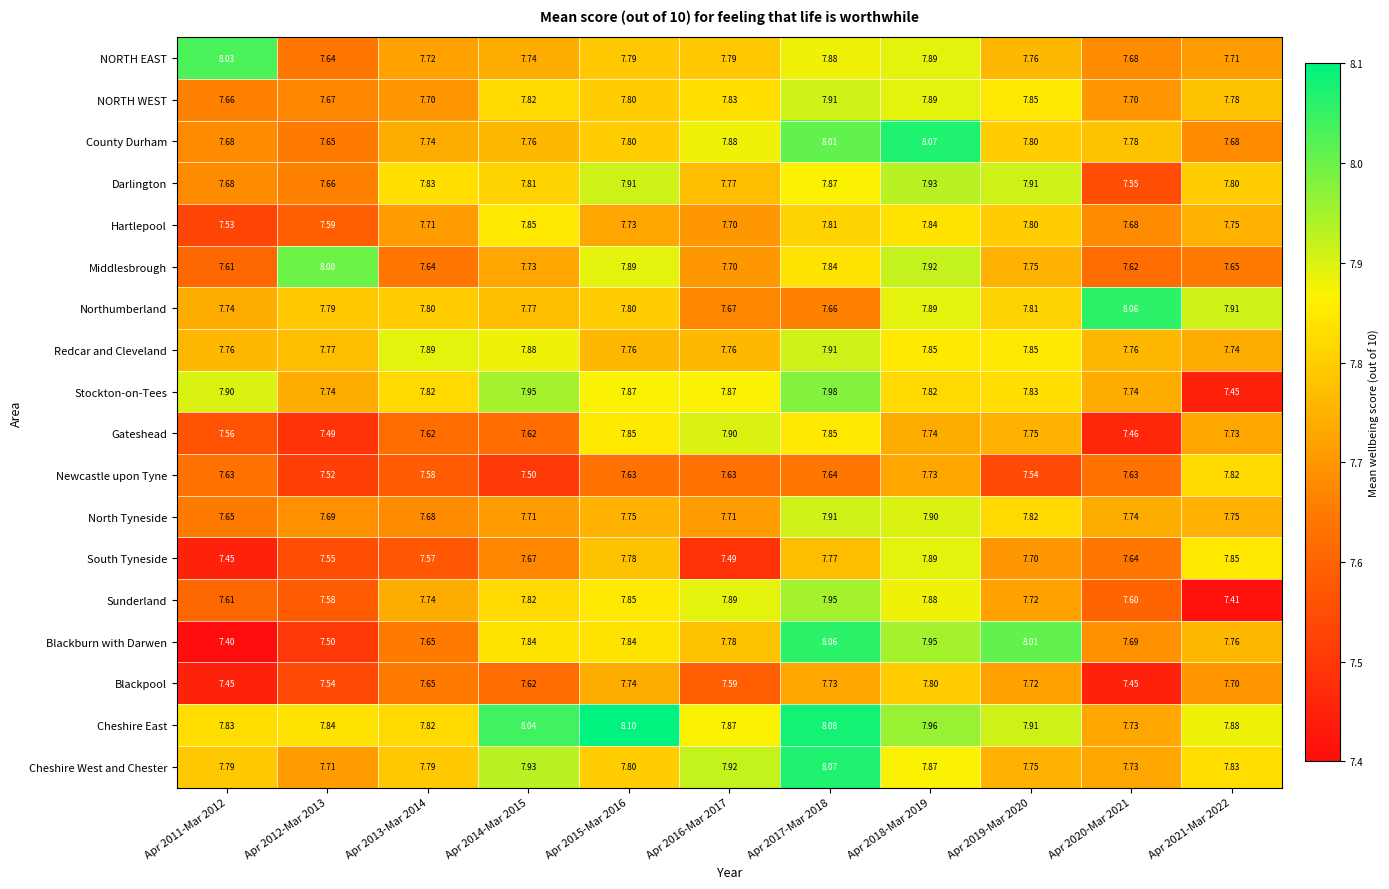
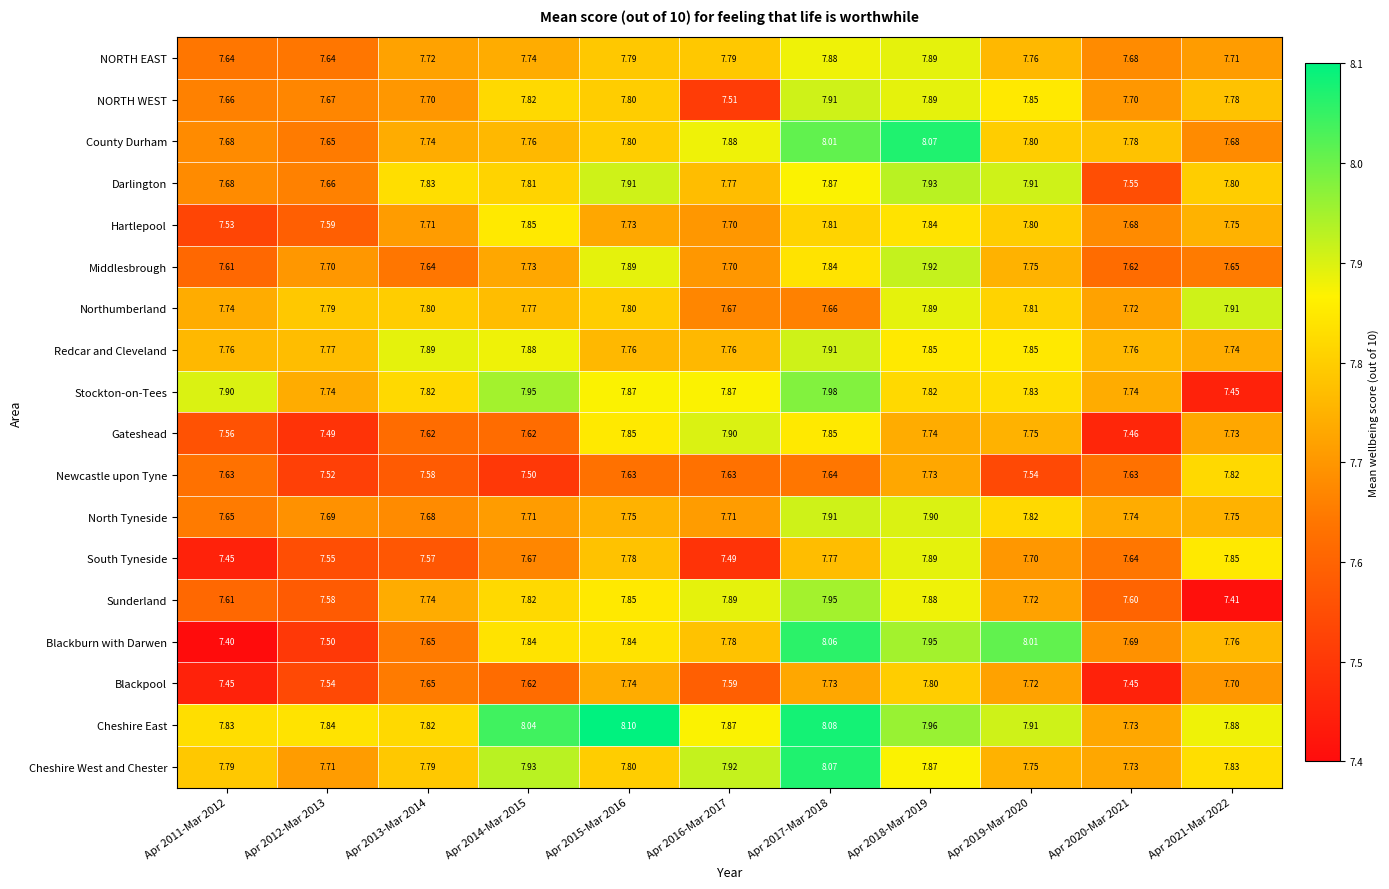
NORTH EAST, Apr 2011-Mar 2012: 8.03 -> 7.64
NORTH WEST, Apr 2016-Mar 2017: 7.83 -> 7.51
Middlesbrough, Apr 2012-Mar 2013: 8.00 -> 7.70
Northumberland, Apr 2020-Mar 2021: 8.06 -> 7.72
